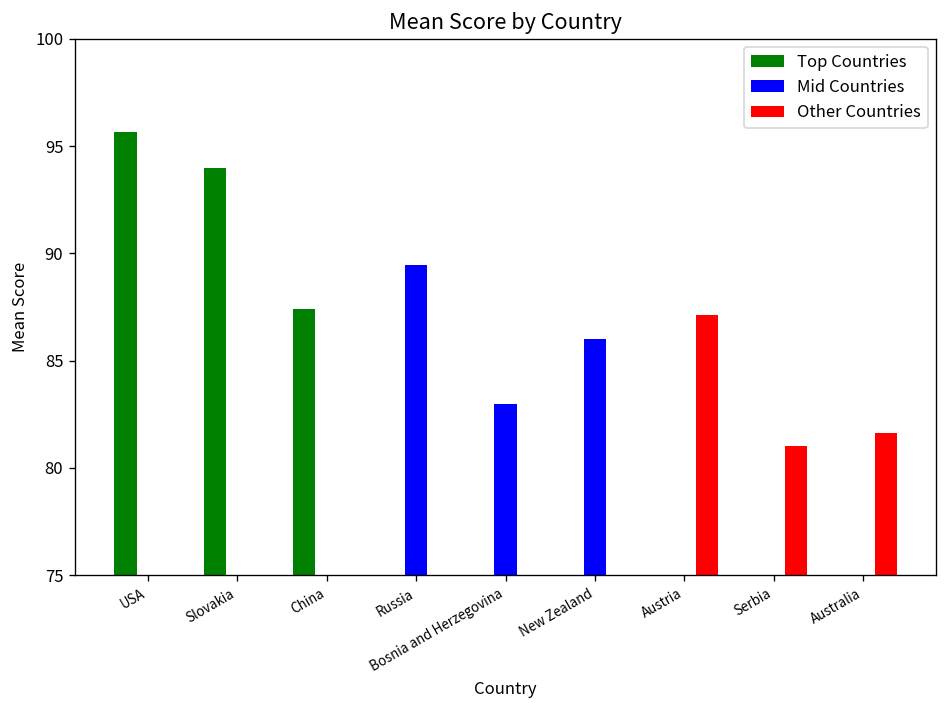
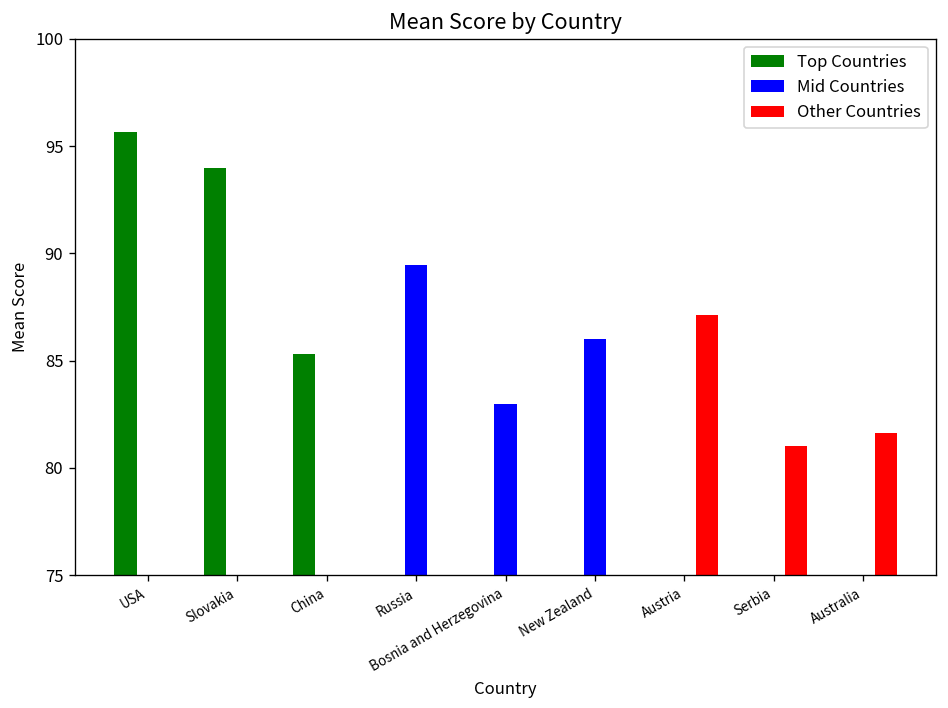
Top Countries, China: 87.4 -> 85.3
